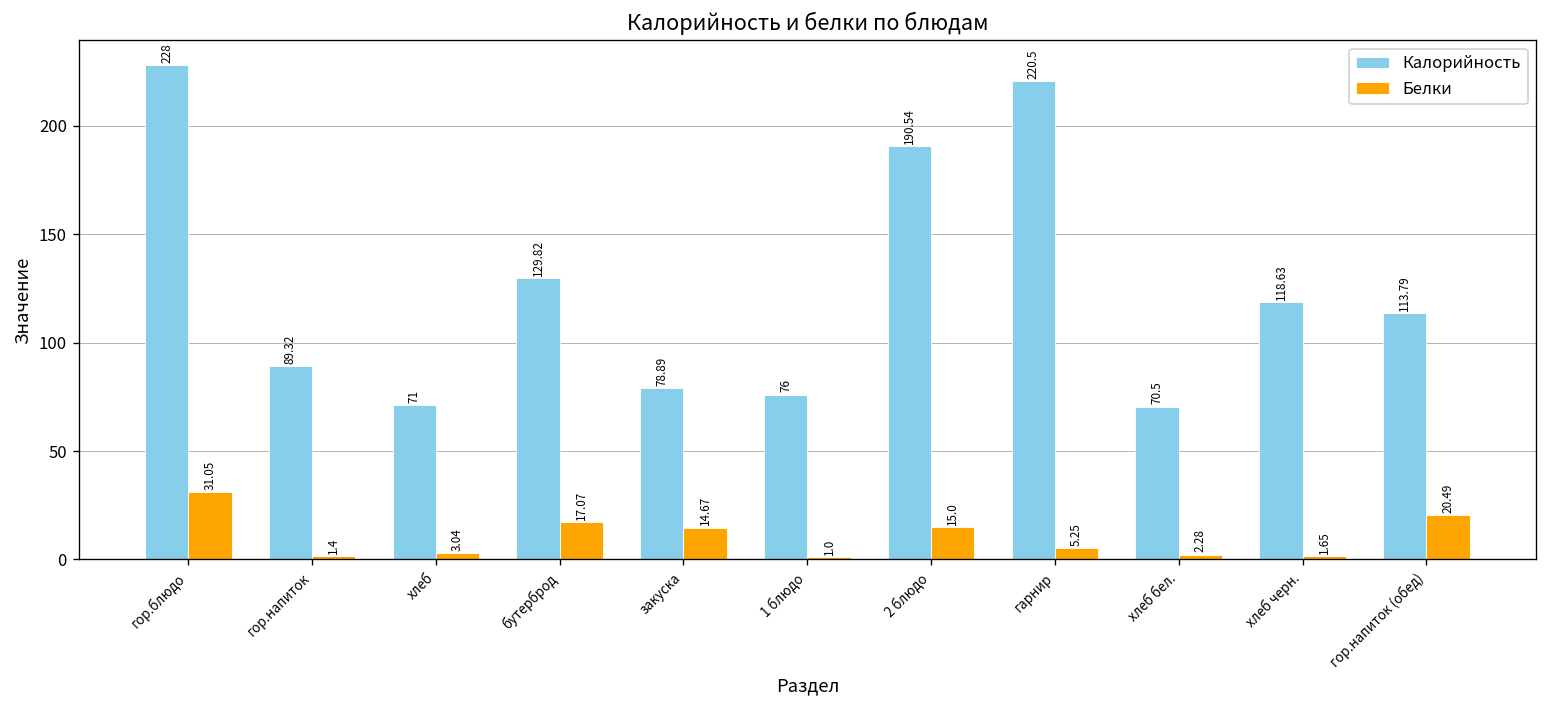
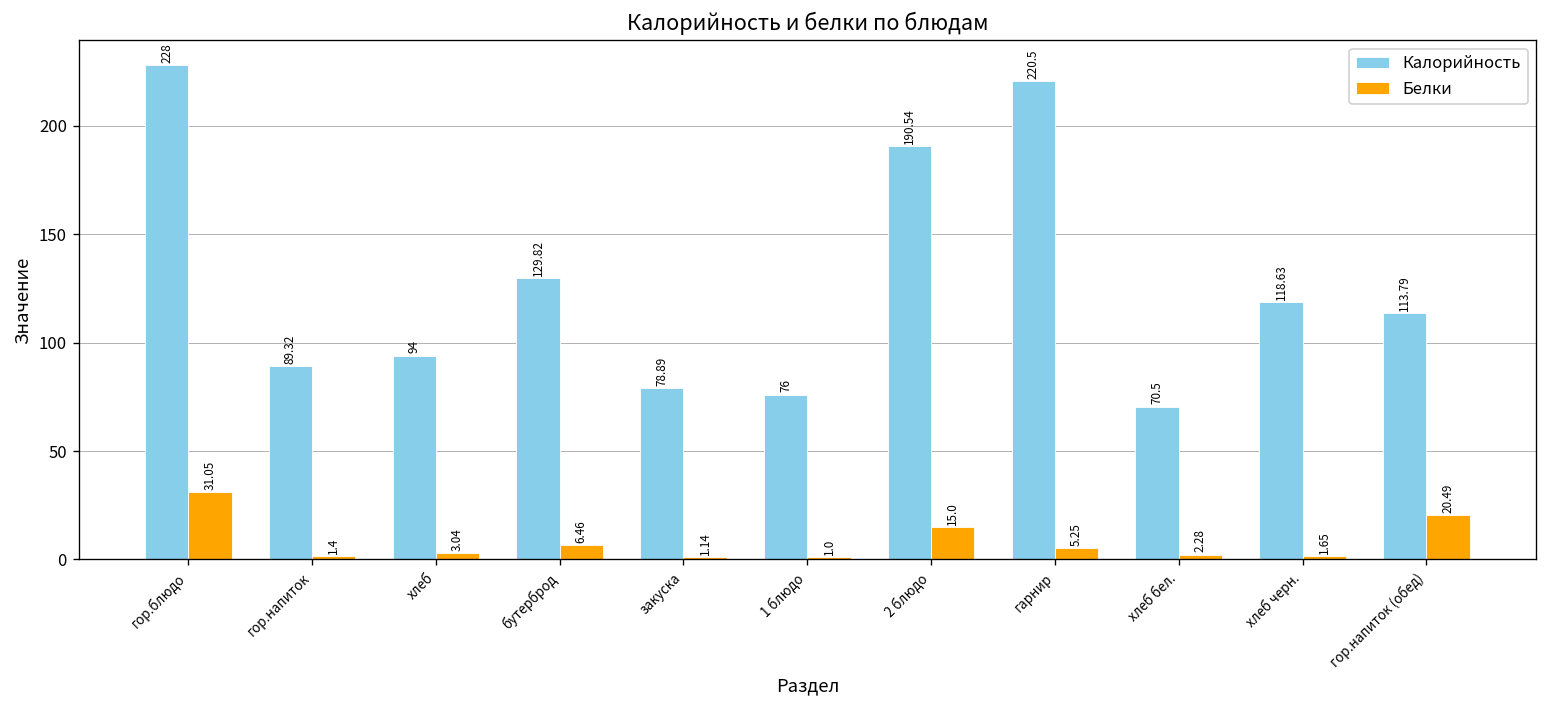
Калорийность, хлеб: 71 -> 94
Белки, бутерброд: 17.07 -> 6.46
Белки, закуска: 14.67 -> 1.14
